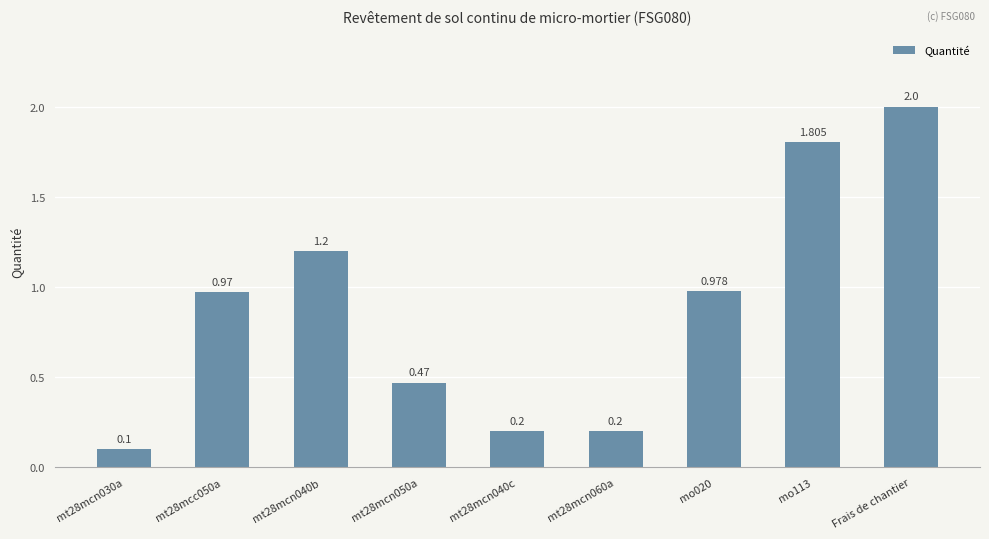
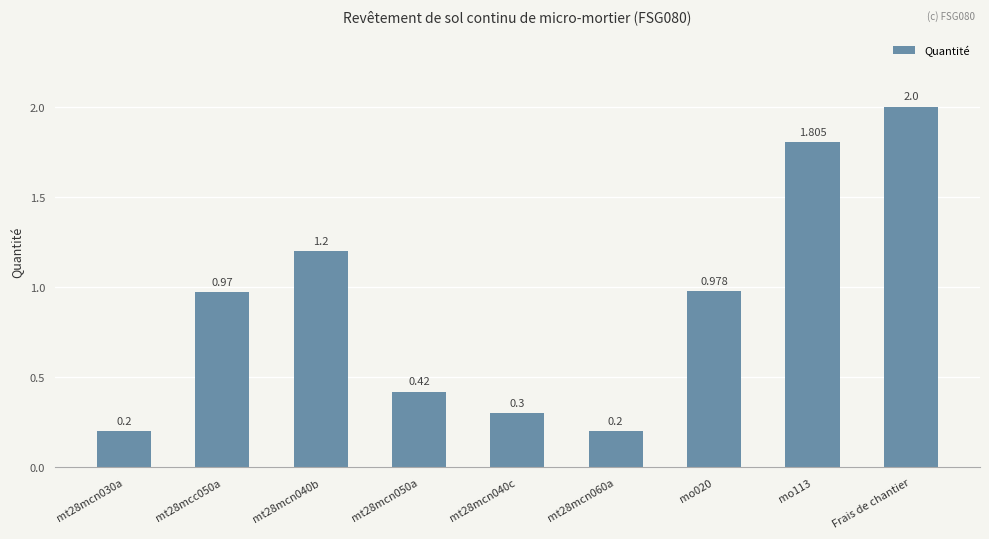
mt28mcn030a: 0.1 -> 0.2
mt28mcn050a: 0.47 -> 0.42
mt28mcn040c: 0.2 -> 0.3
